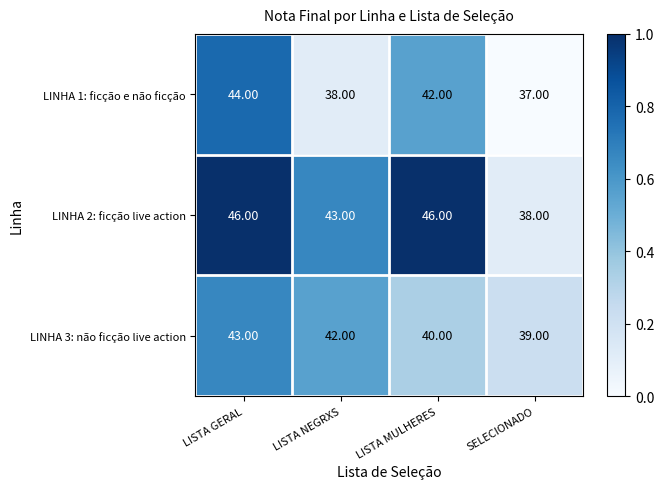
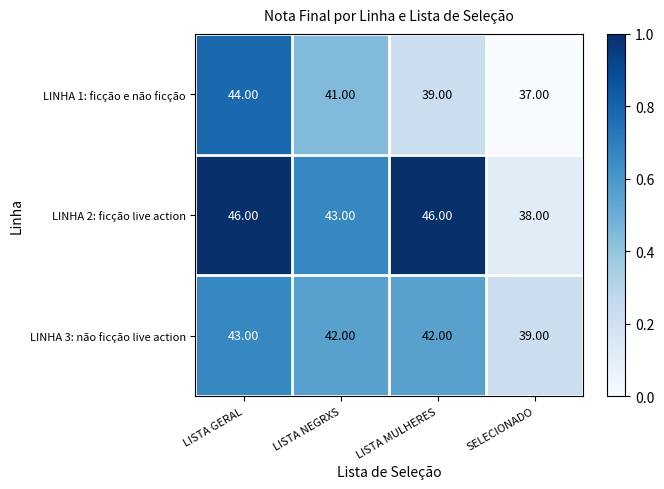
LINHA 1: ficção e não ficção, LISTA NEGRXS: 38.00 -> 41.00
LINHA 1: ficção e não ficção, LISTA MULHERES: 42.00 -> 39.00
LINHA 3: não ficção live action, LISTA MULHERES: 40.00 -> 42.00
